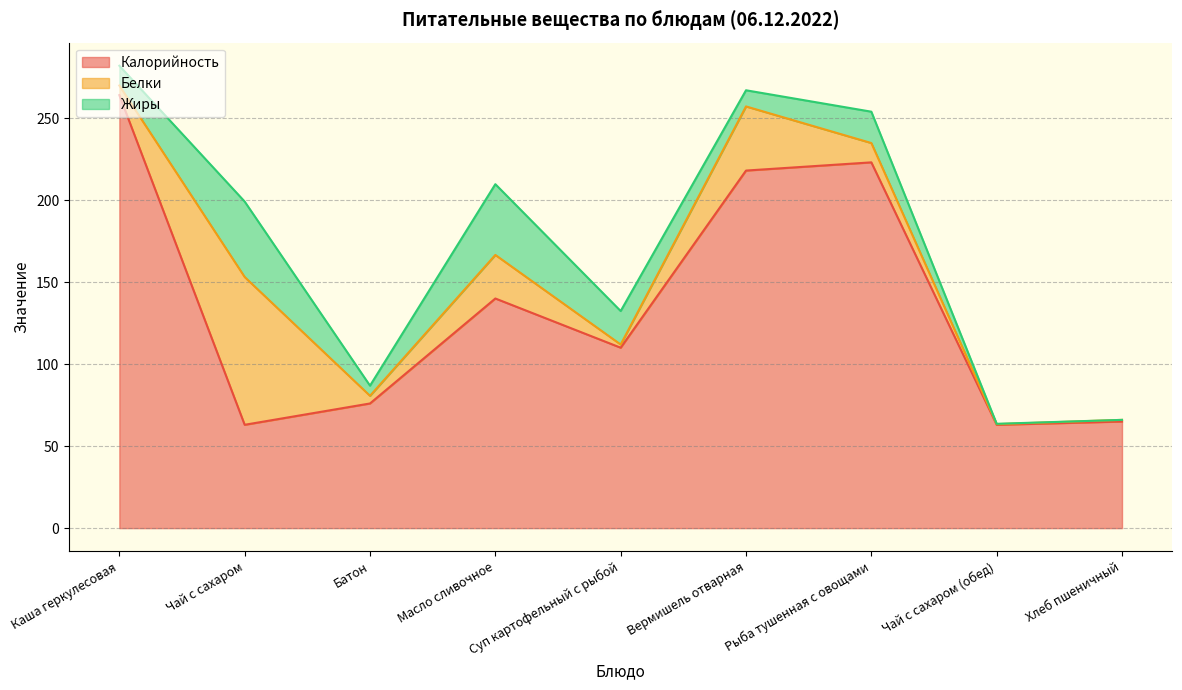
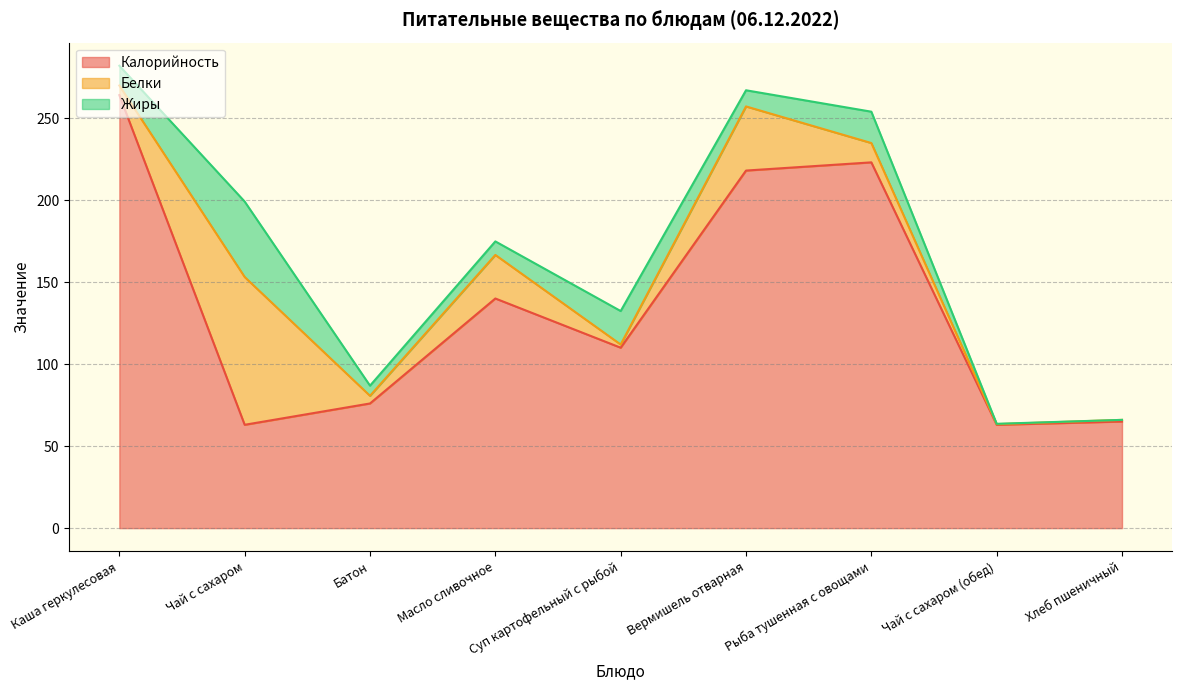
Жиры, Масло сливочное: 43 -> 8
